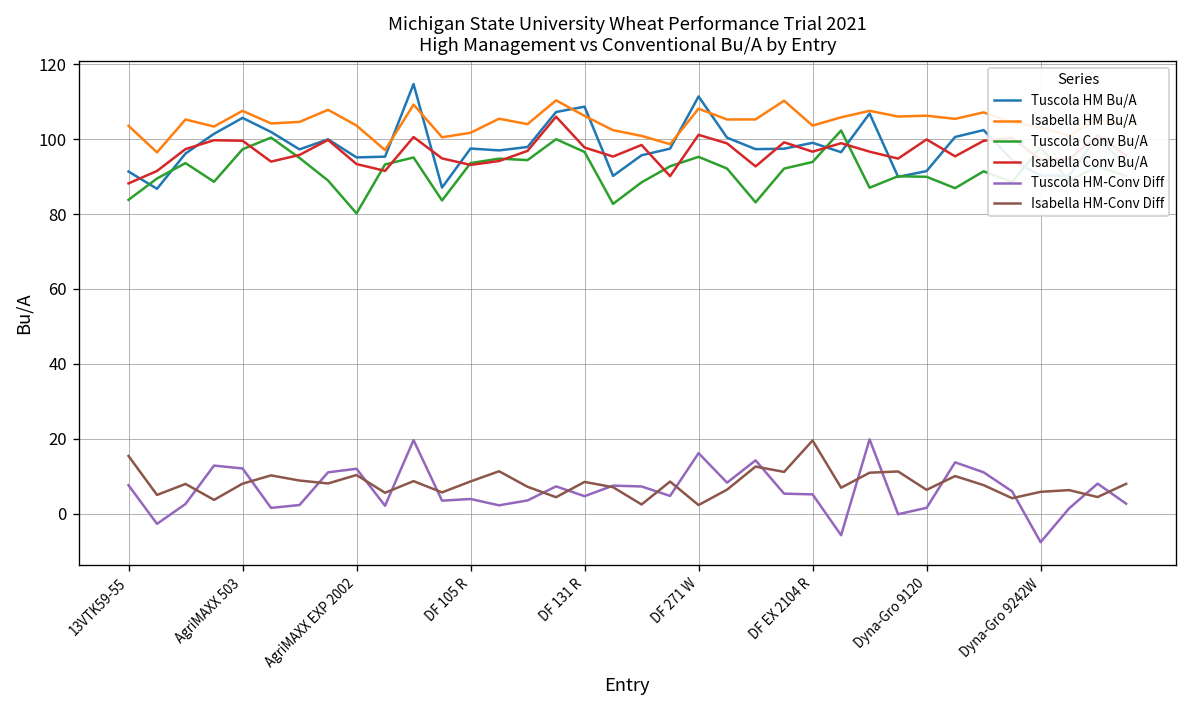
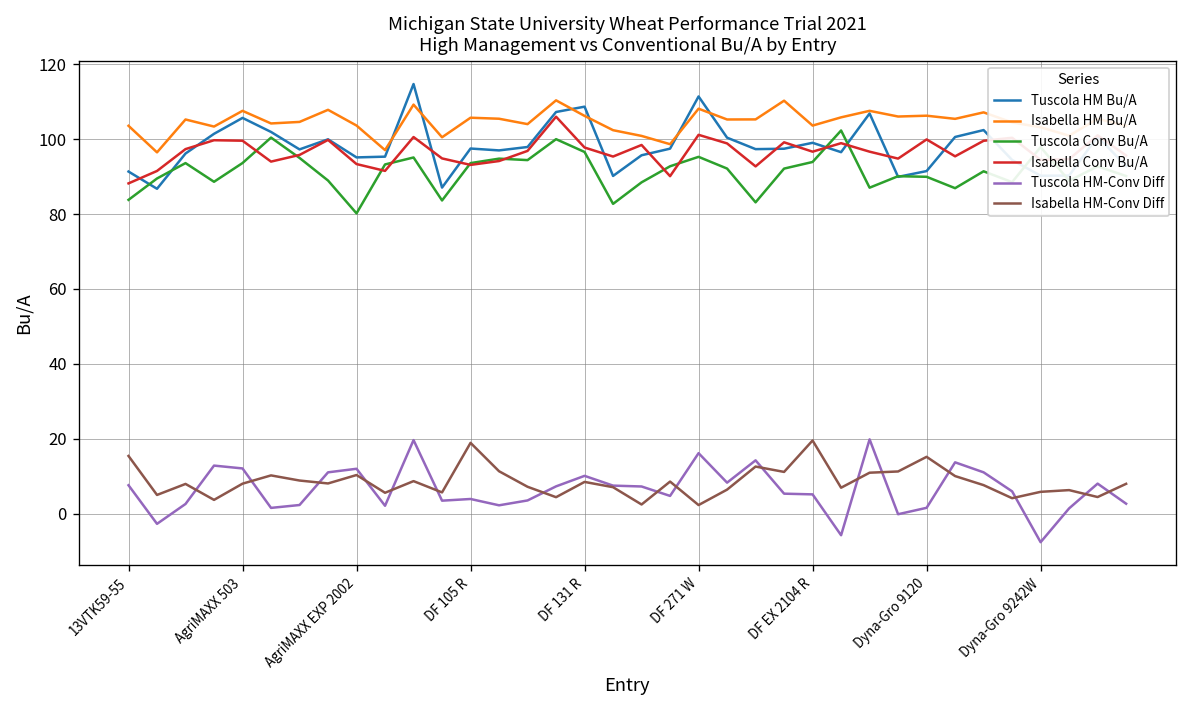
Tuscola Conv Bu/A, AgriMAXX 503: 97 -> 94
Isabella HM Bu/A, DF 105 R: 102 -> 106
Isabella HM-Conv Diff, DF 105 R: 9 -> 19
Tuscola HM-Conv Diff, DF 131 R: 5 -> 10
Isabella HM-Conv Diff, Dyna-Gro 9120: 6 -> 15
